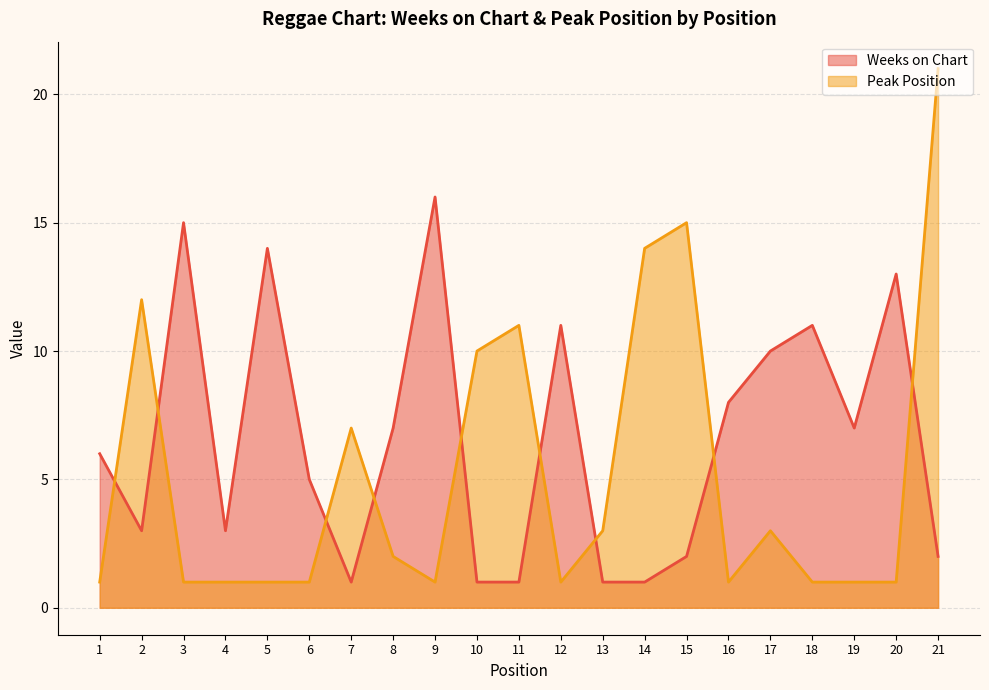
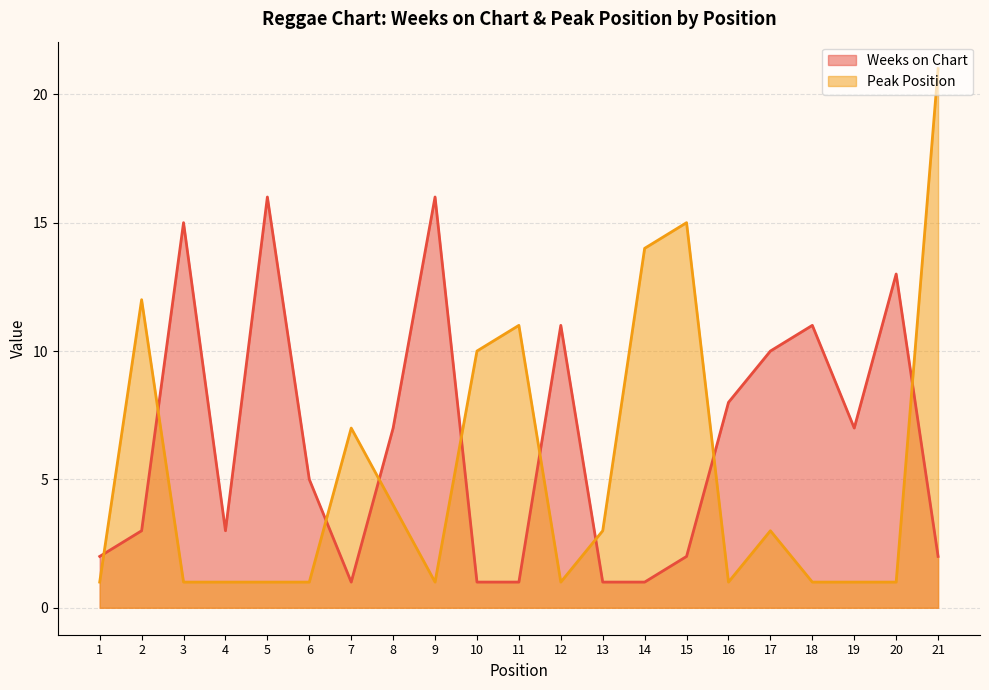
Weeks on Chart, 1: 6 -> 2
Weeks on Chart, 5: 14 -> 16
Peak Position, 8: 2 -> 4
